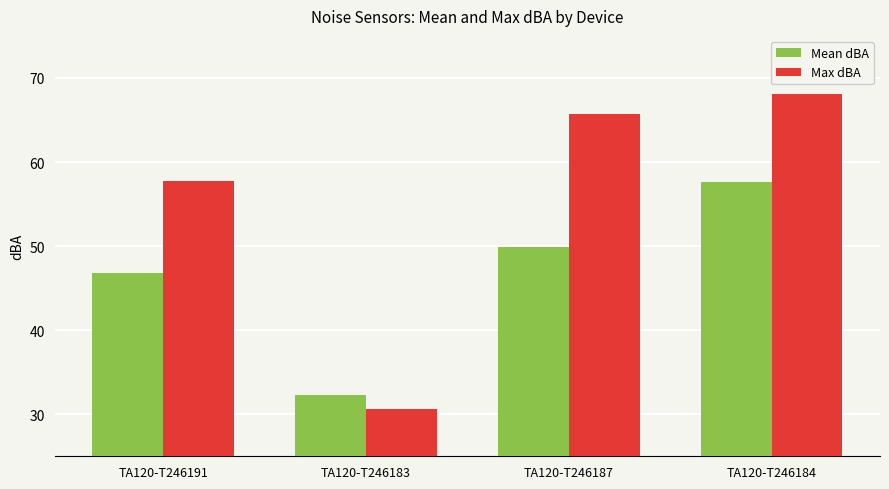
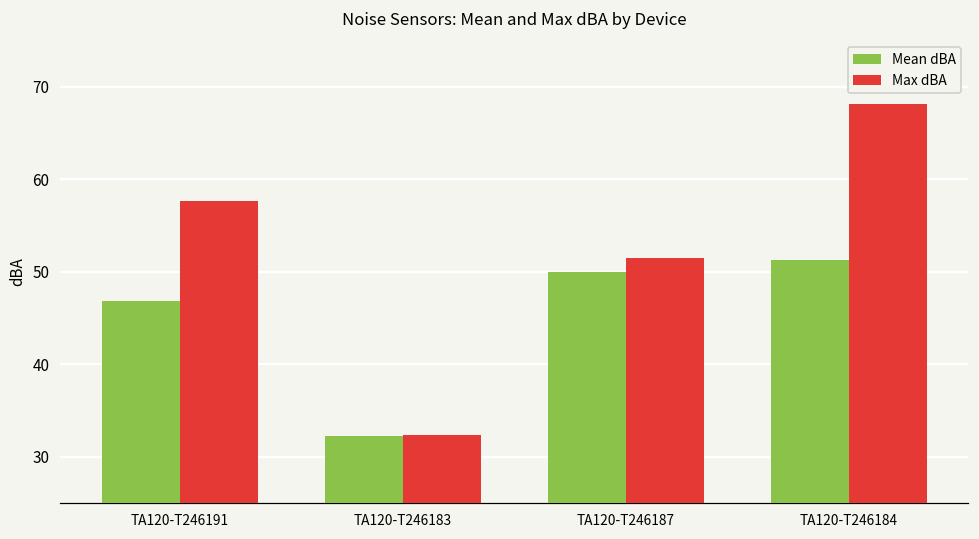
Max dBA, TA120-T246183: 31 -> 32
Max dBA, TA120-T246187: 66 -> 52
Mean dBA, TA120-T246184: 58 -> 51
